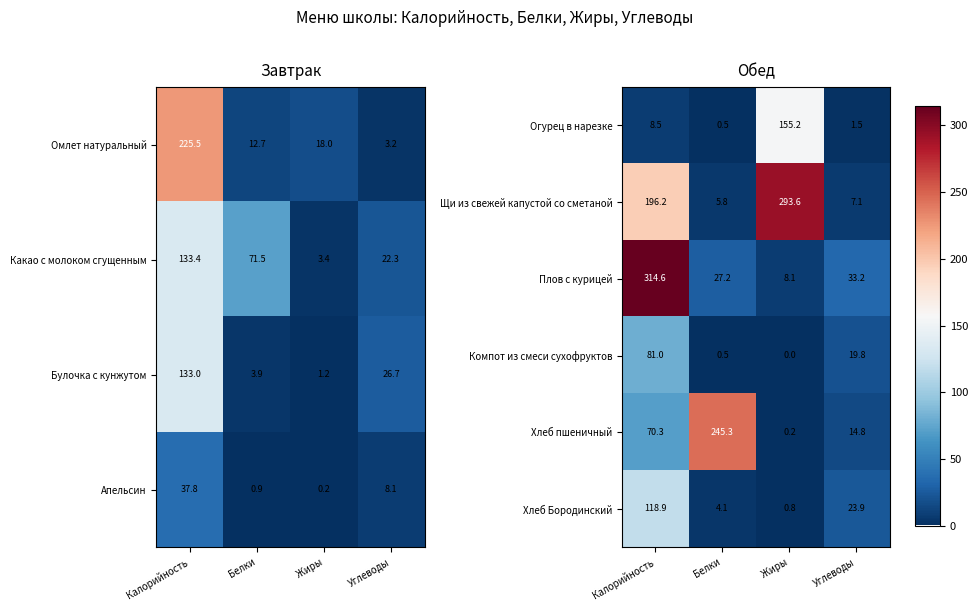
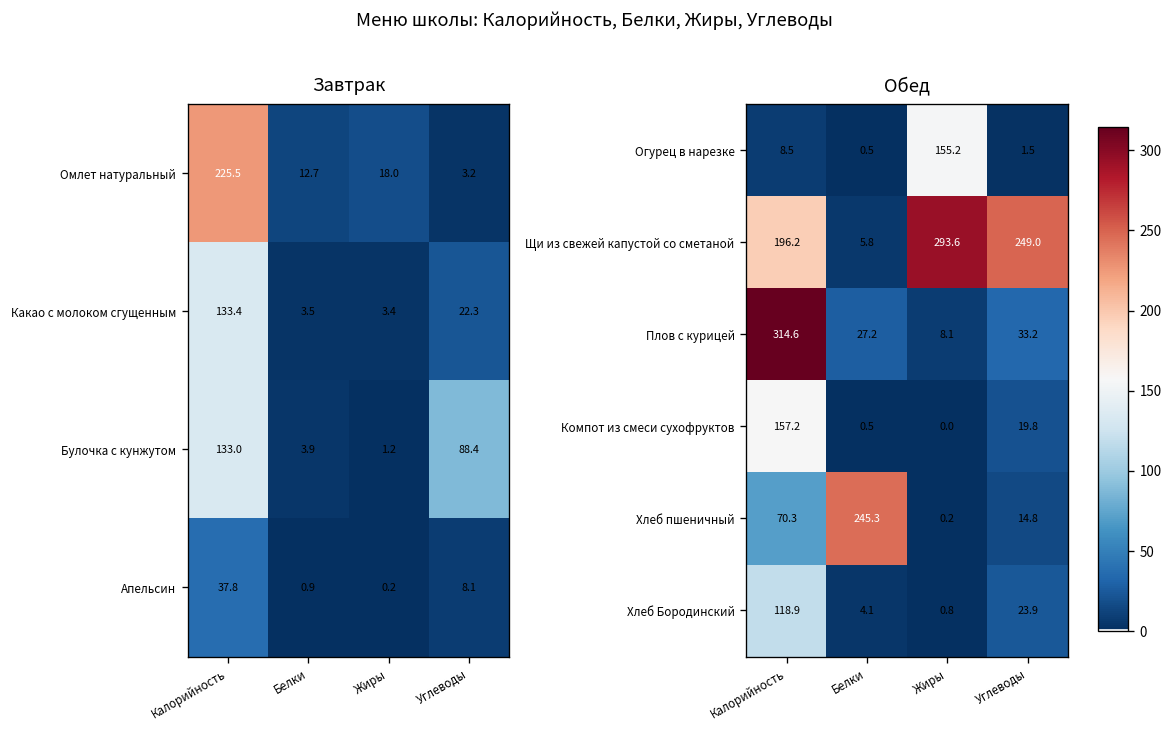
Завтрак, Какао с молоком сгущенным, Белки: 71.5 -> 3.5
Завтрак, Булочка с кунжутом, Углеводы: 26.7 -> 88.4
Обед, Щи из свежей капустой со сметаной, Углеводы: 7.1 -> 249.0
Обед, Компот из смеси сухофруктов, Калорийность: 81.0 -> 157.2
